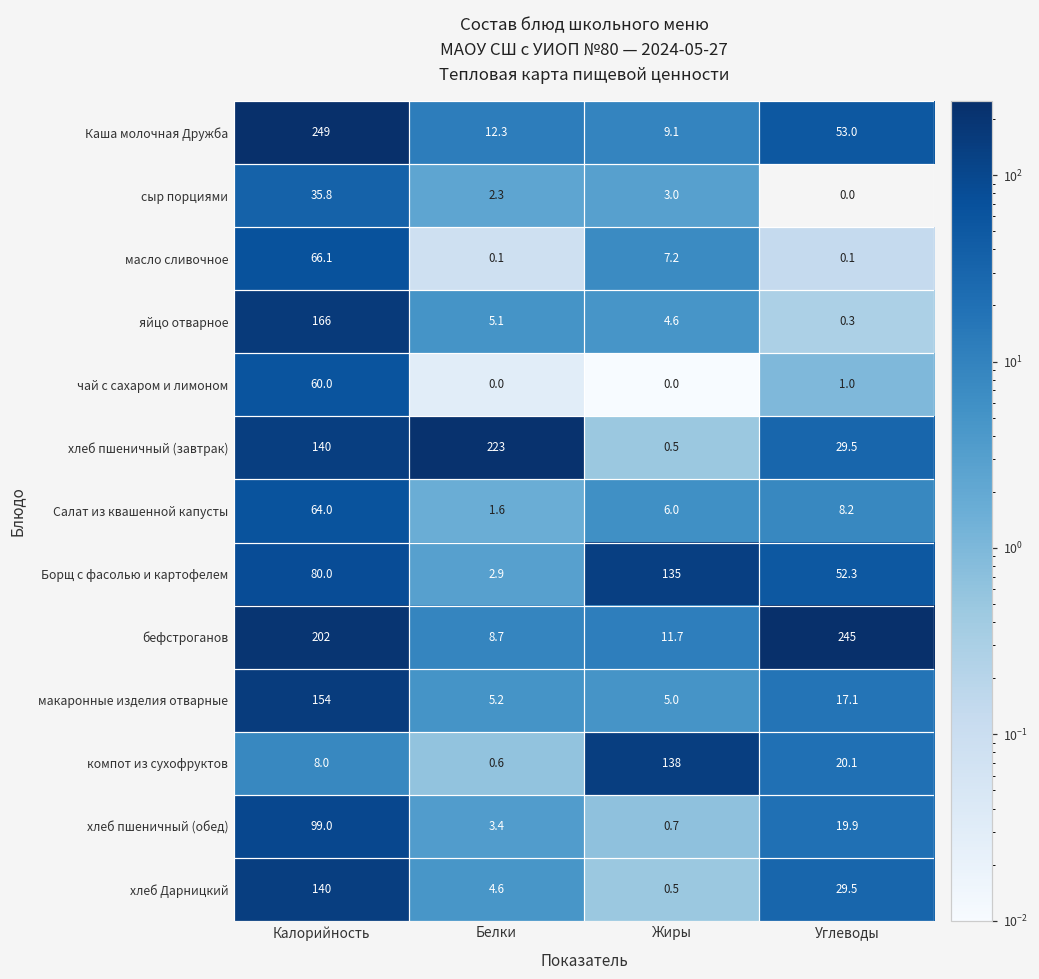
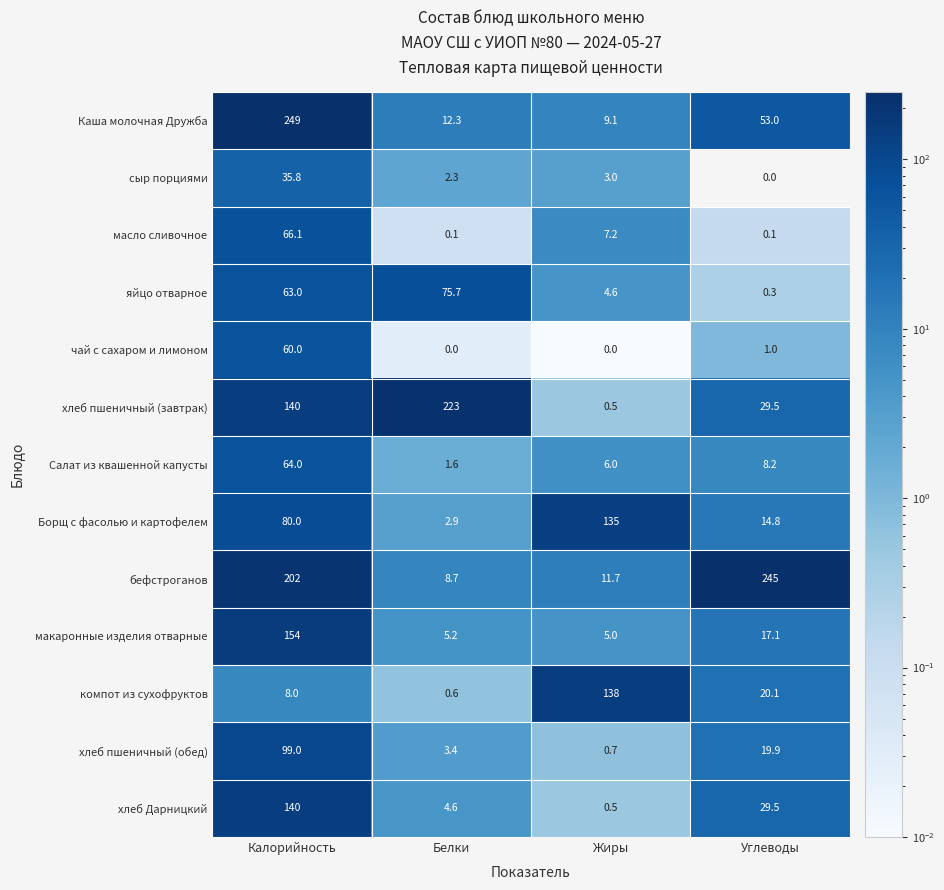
яйцо отварное, Калорийность: 166 -> 63.0
яйцо отварное, Белки: 5.1 -> 75.7
Борщ с фасолью и картофелем, Углеводы: 52.3 -> 14.8
